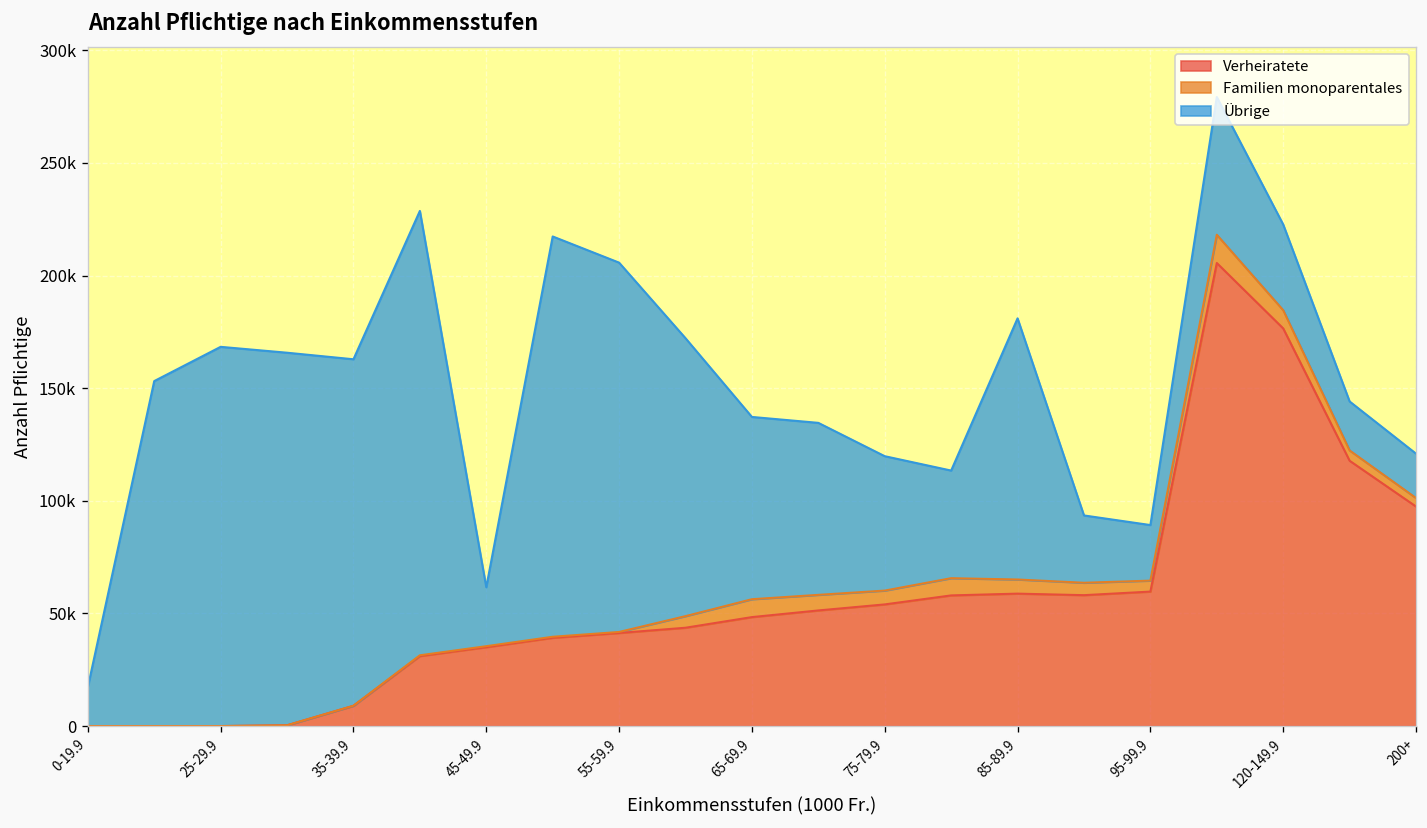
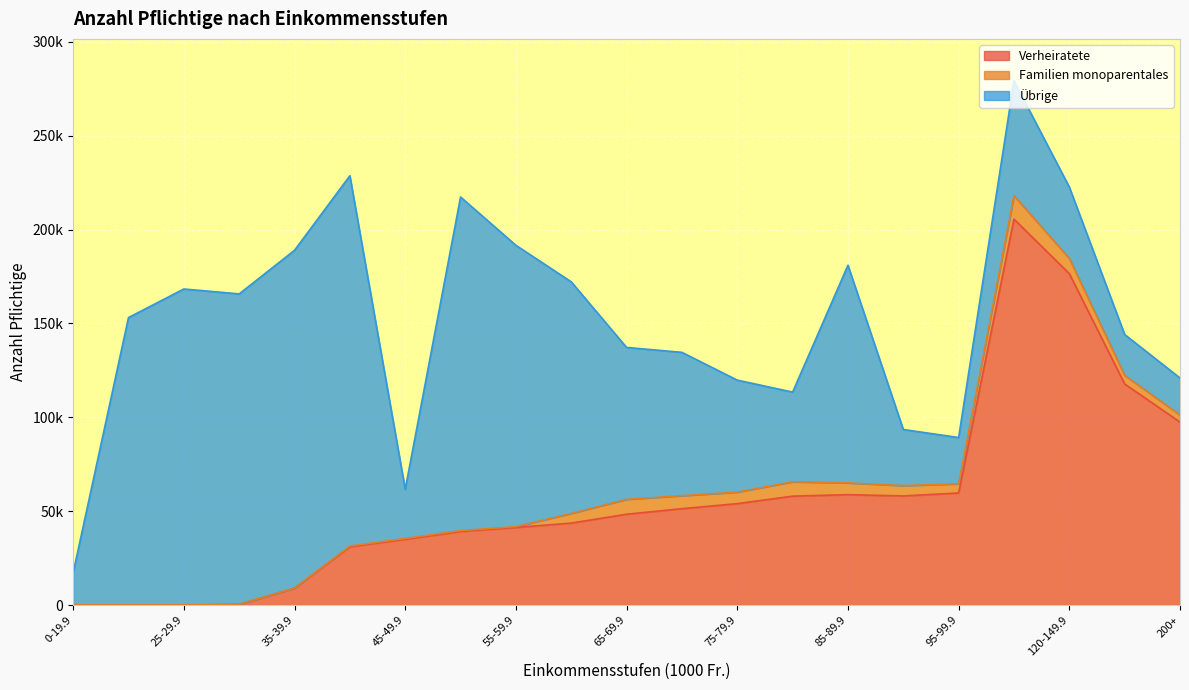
Übrige, 35-39.9: 154000 -> 180000
Übrige, 55-59.9: 164000 -> 150000
